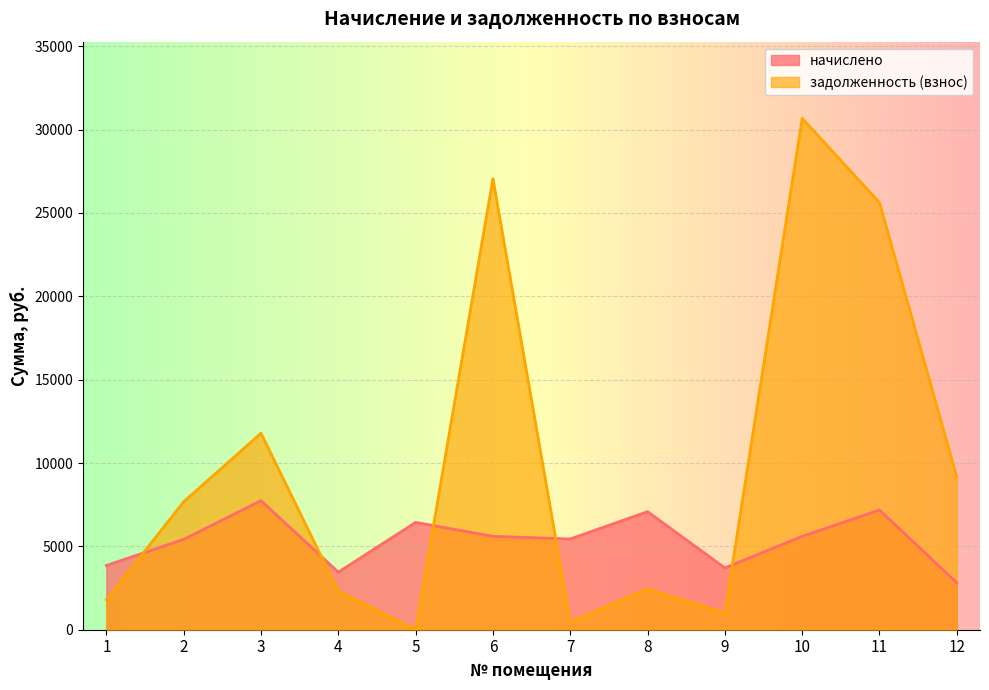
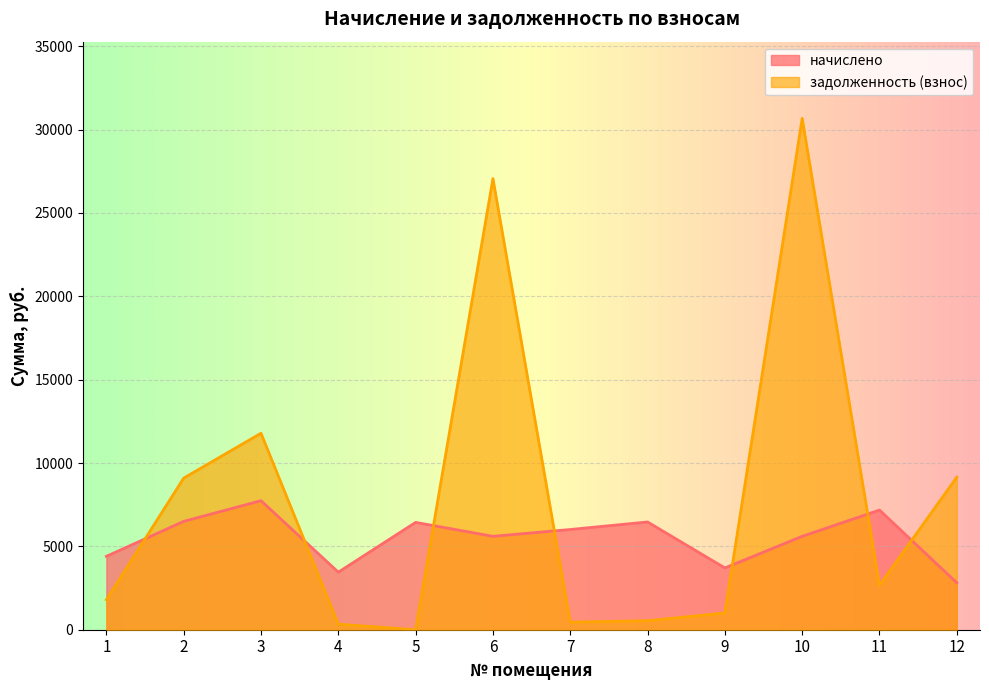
начислено, 1: 3900 -> 4400
начислено, 2: 5400 -> 6500
задолженность (взнос), 2: 7700 -> 9100
задолженность (взнос), 4: 2300 -> 300
начислено, 7: 5400 -> 6000
начислено, 8: 7100 -> 6500
задолженность (взнос), 8: 2400 -> 500
задолженность (взнос), 11: 25600 -> 2700
